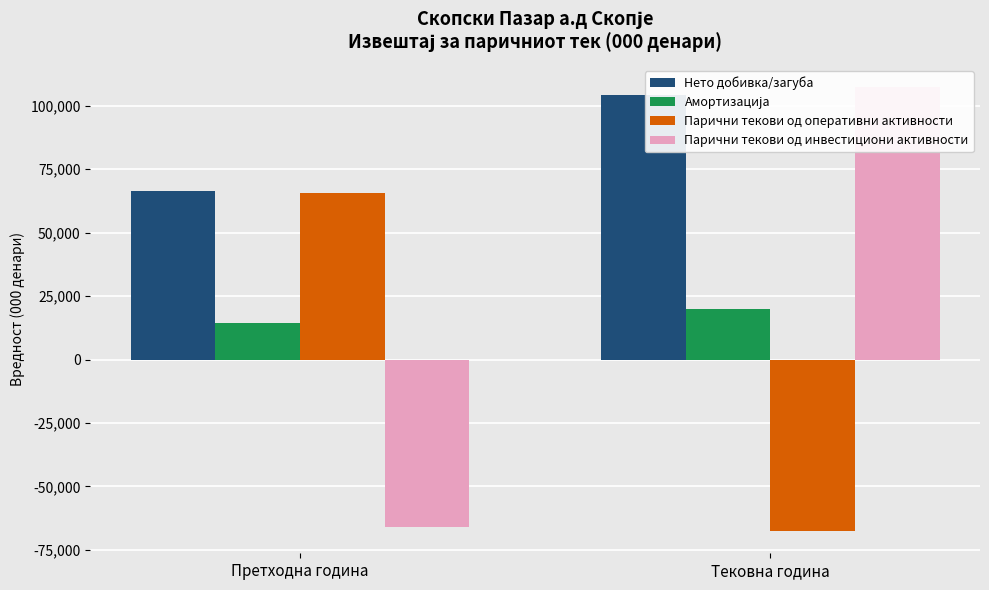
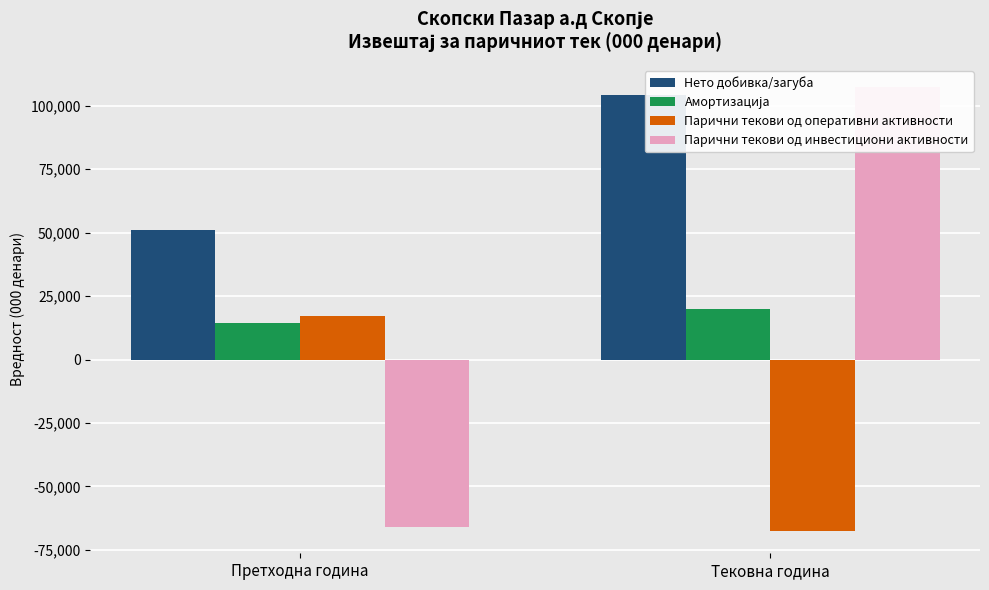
Нето добивка/загуба, Претходна година: 67,000 -> 51,000
Парични текови од оперативни активности, Претходна година: 66,000 -> 17,000
